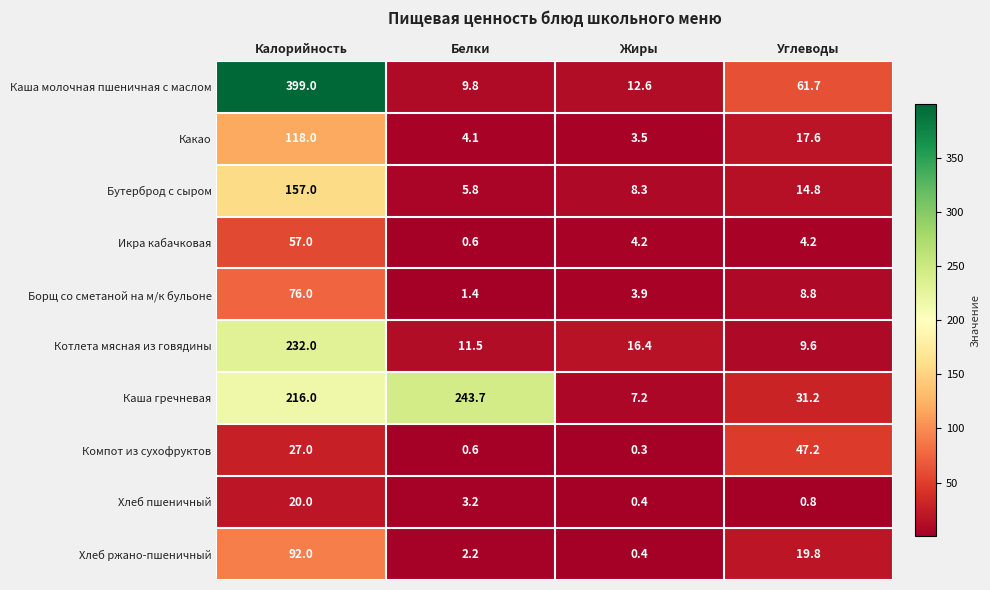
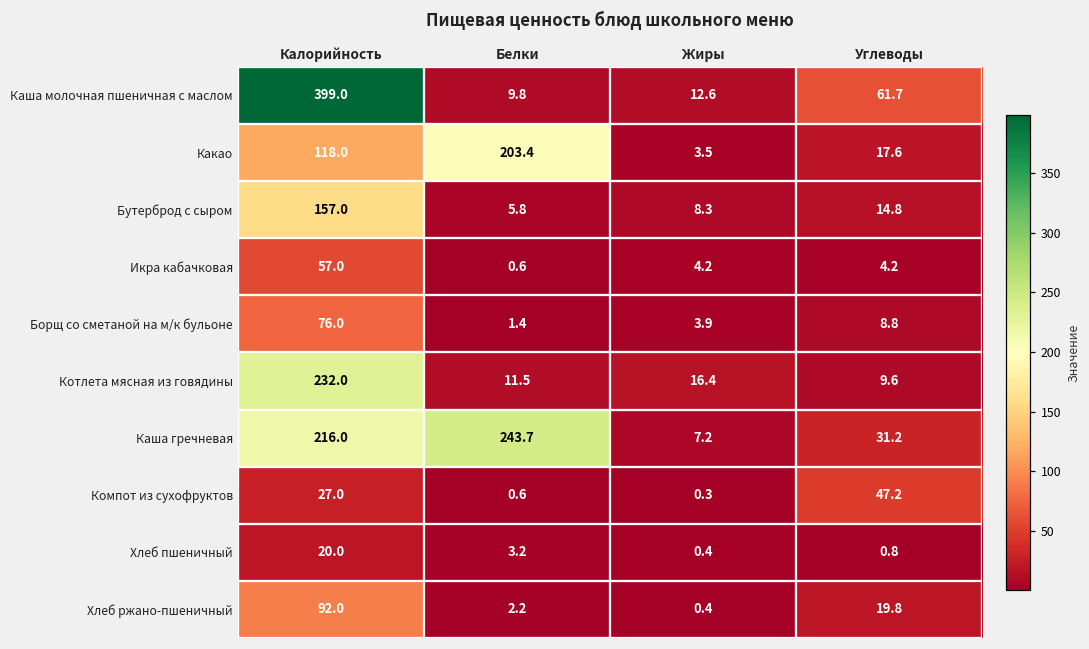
Какао, Белки: 4.1 -> 203.4
